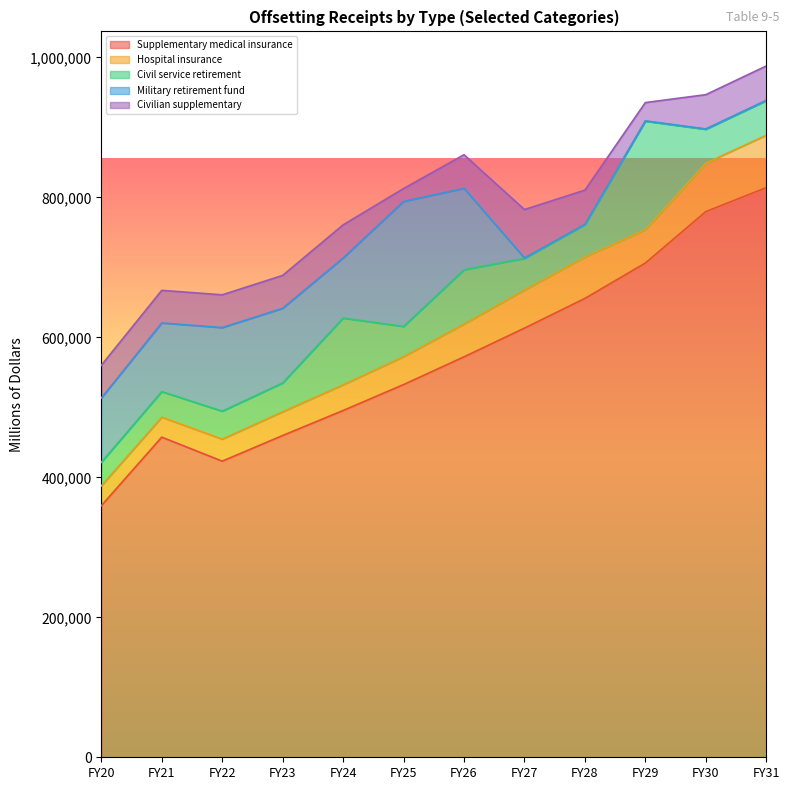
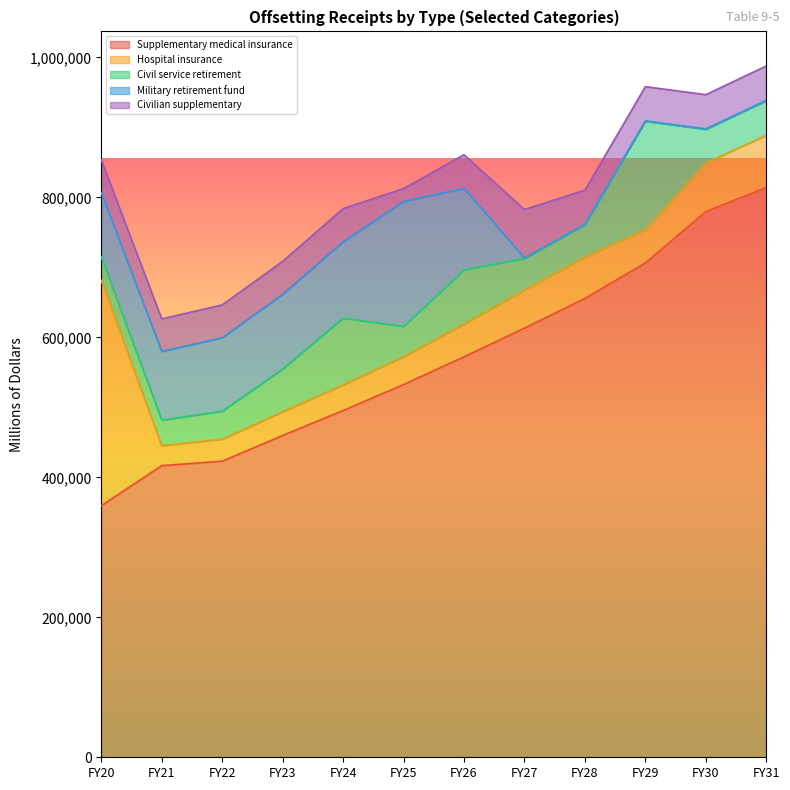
Hospital insurance, FY20: 30,000 -> 320,000
Supplementary medical insurance, FY21: 460,000 -> 420,000
Military retirement fund, FY22: 120,000 -> 110,000
Civil service retirement, FY23: 40,000 -> 60,000
Military retirement fund, FY24: 90,000 -> 110,000
Civilian supplementary, FY29: 30,000 -> 50,000
